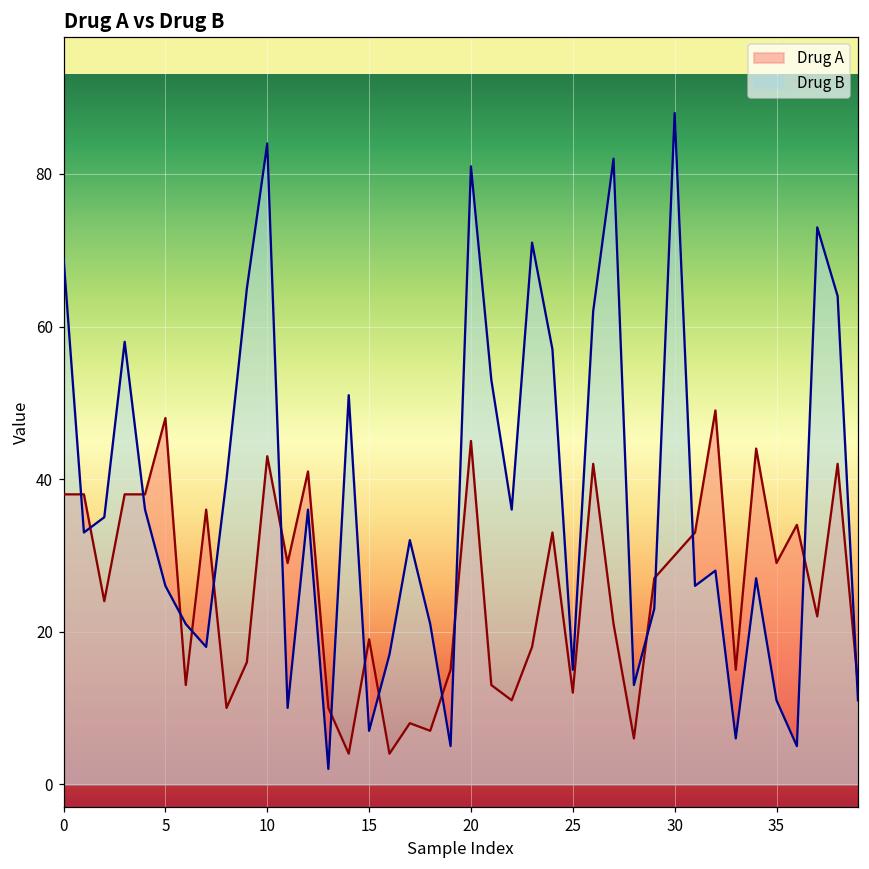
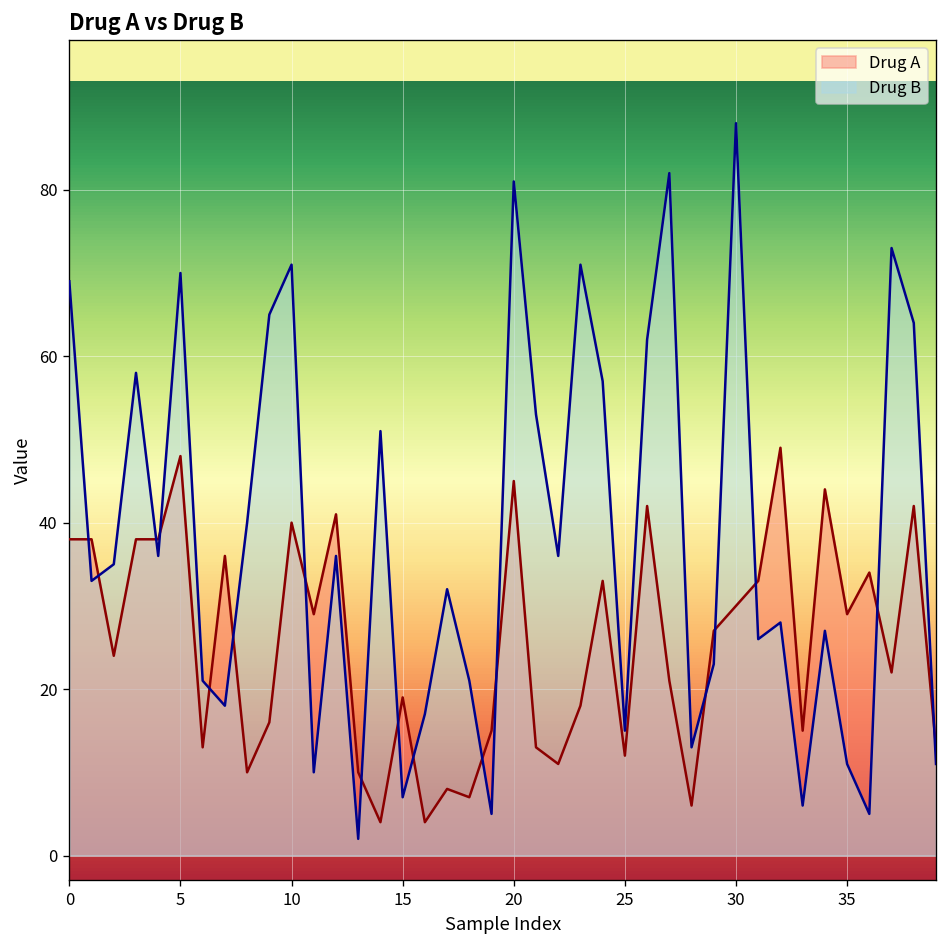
Drug B, 5: 26 -> 70
Drug A, 10: 43 -> 40
Drug B, 10: 84 -> 71
